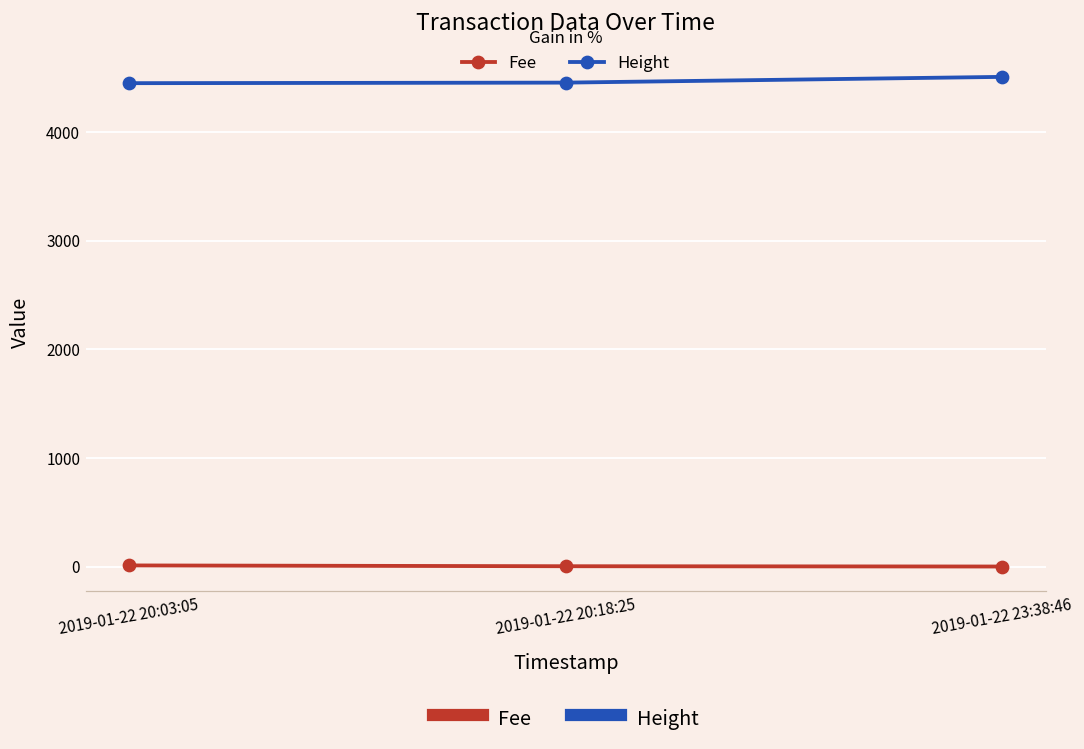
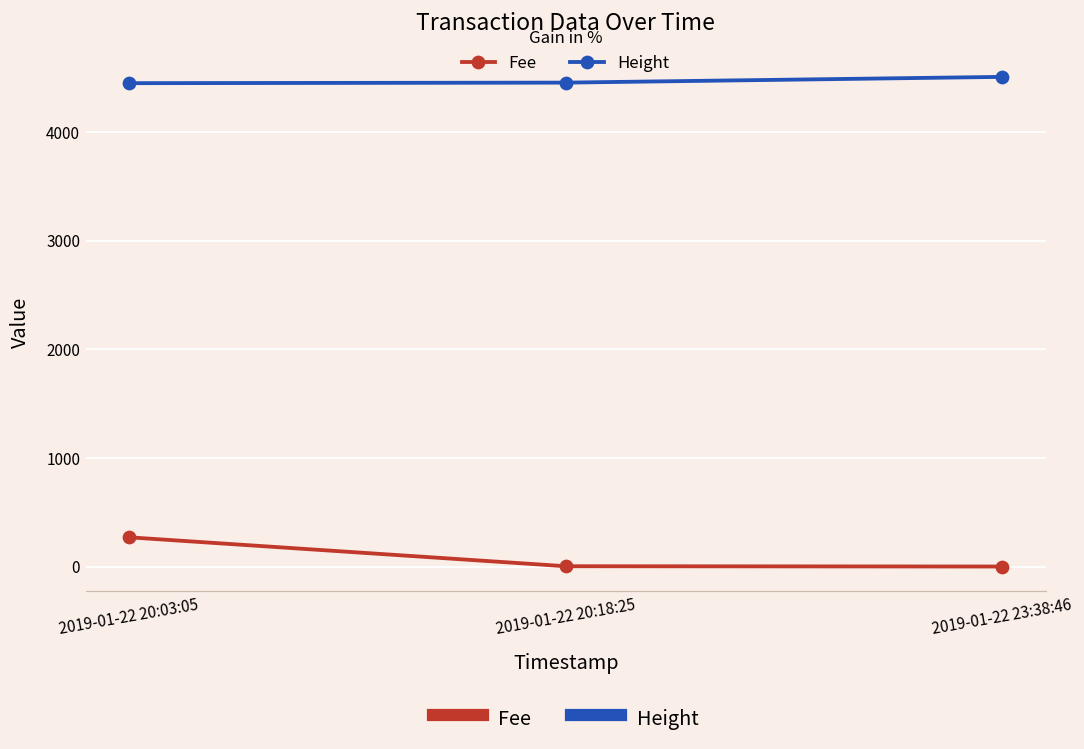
Fee, 2019-01-22 20:03:05: 0 -> 300
